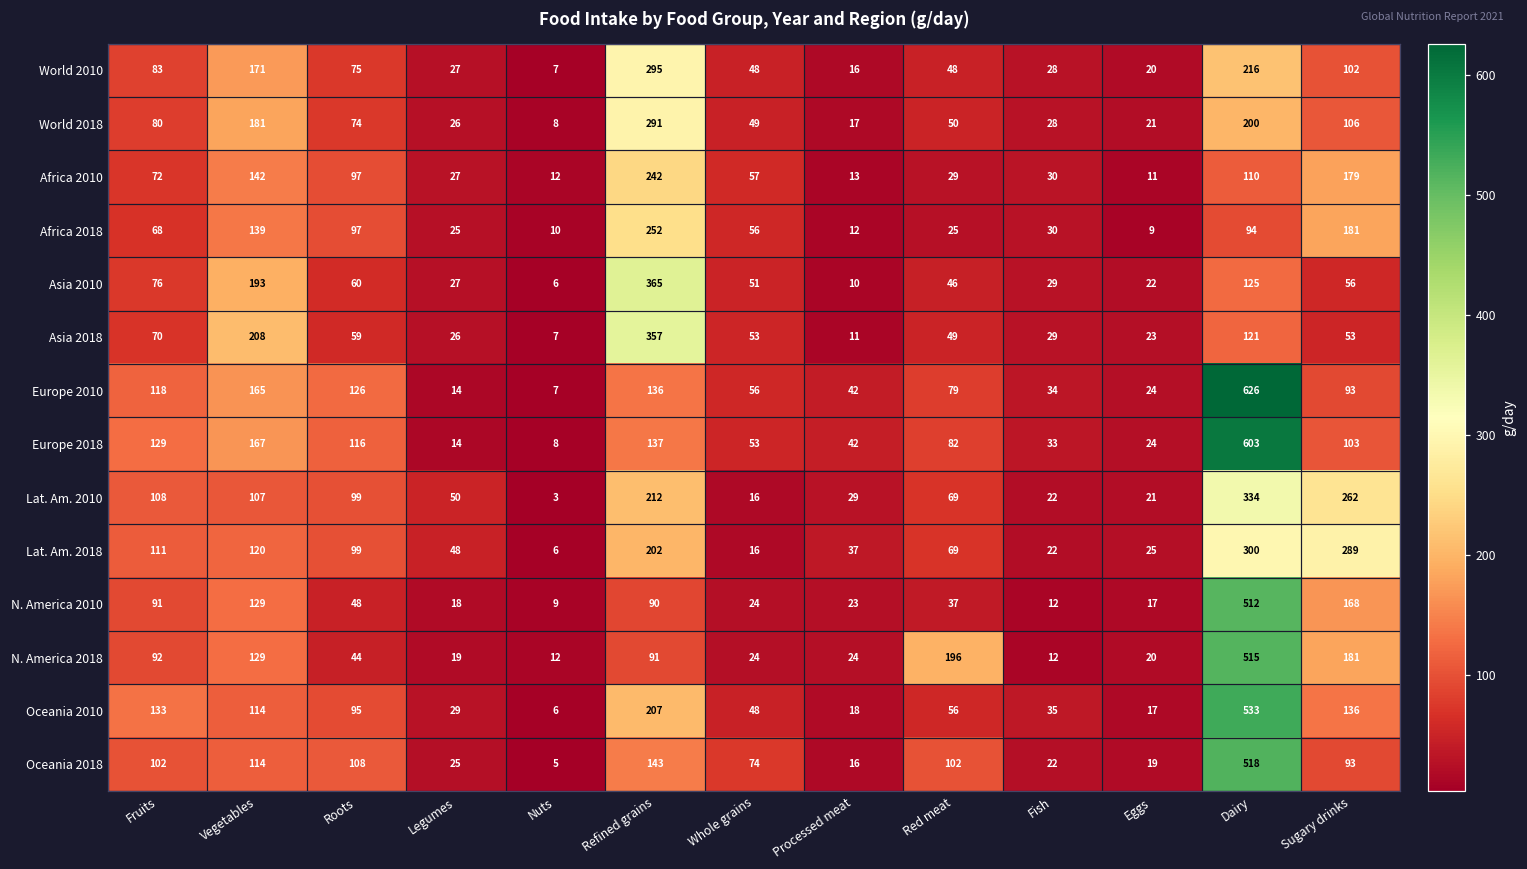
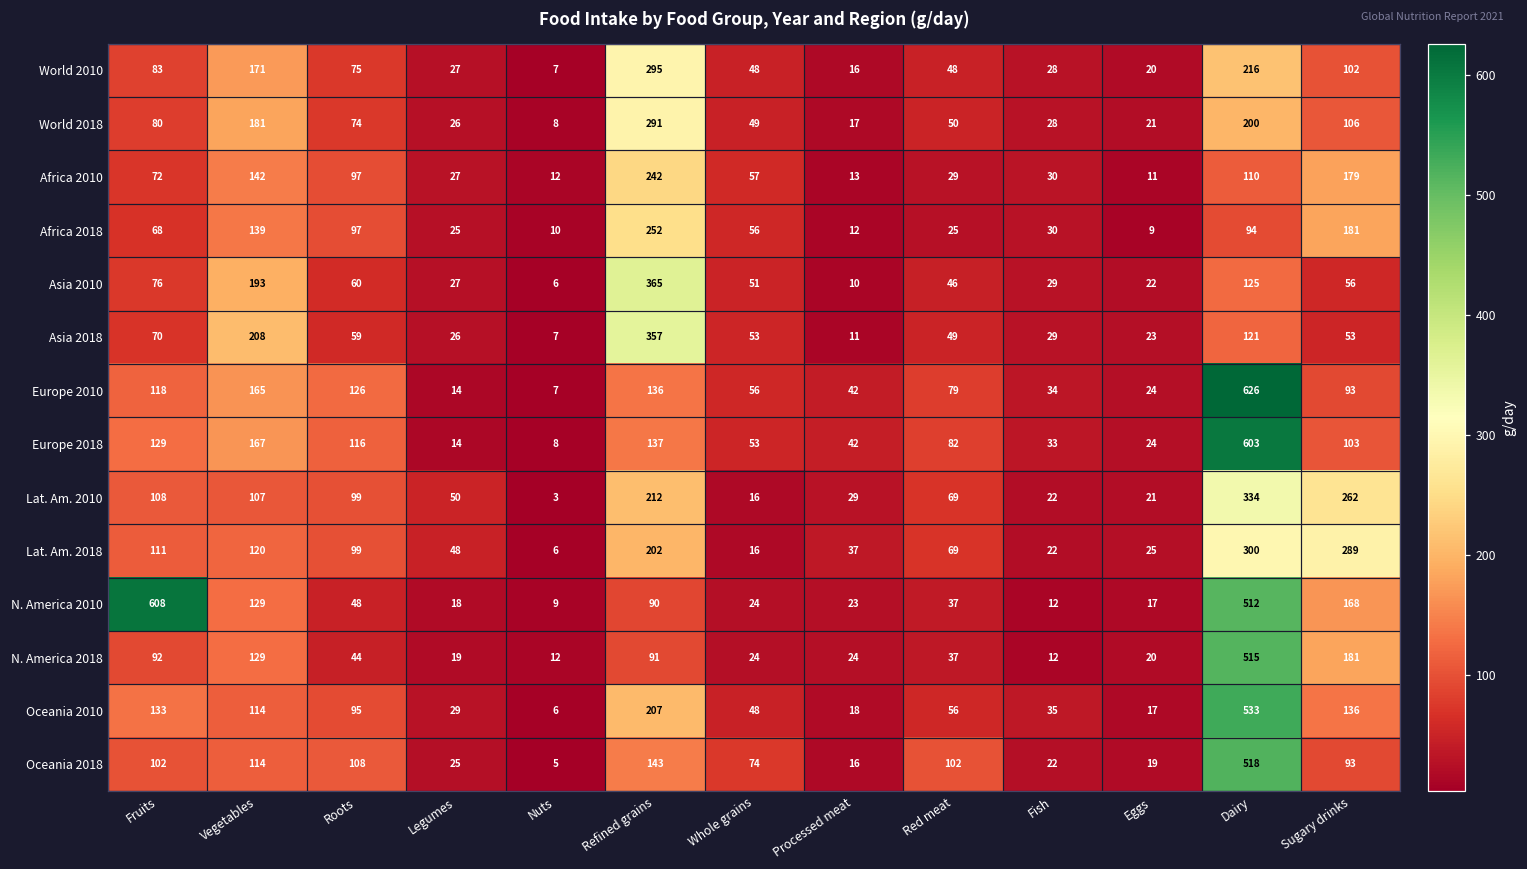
N. America 2010, Fruits: 91 -> 608
N. America 2018, Red meat: 196 -> 37
